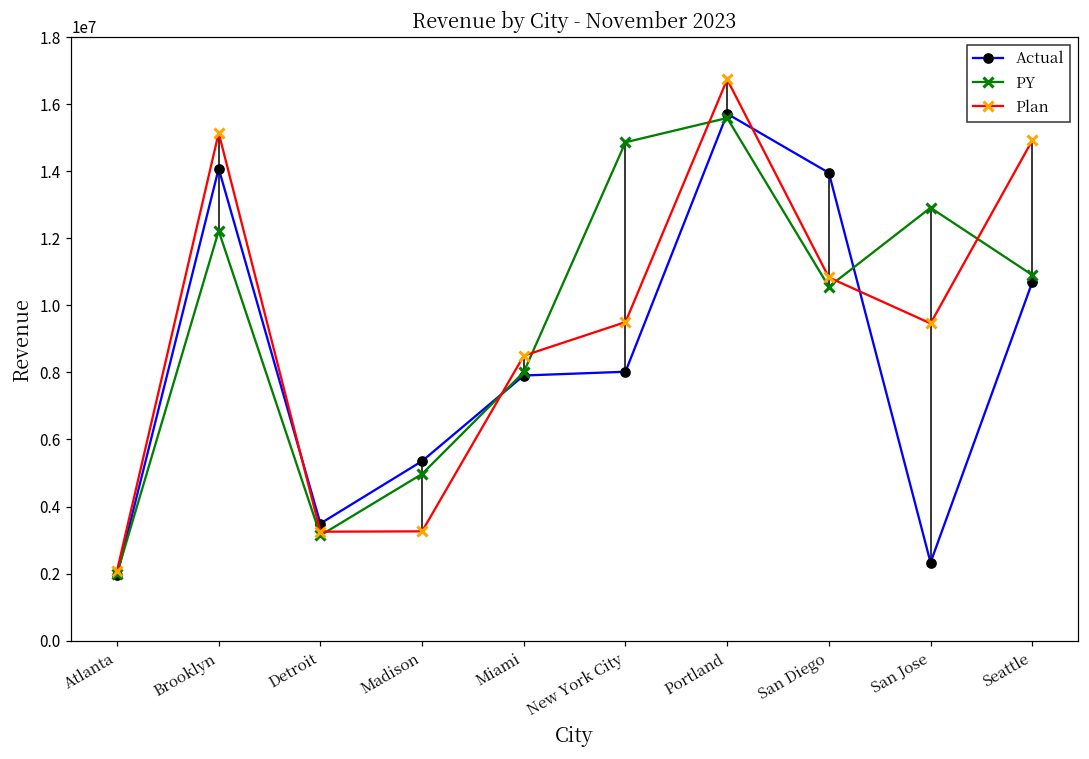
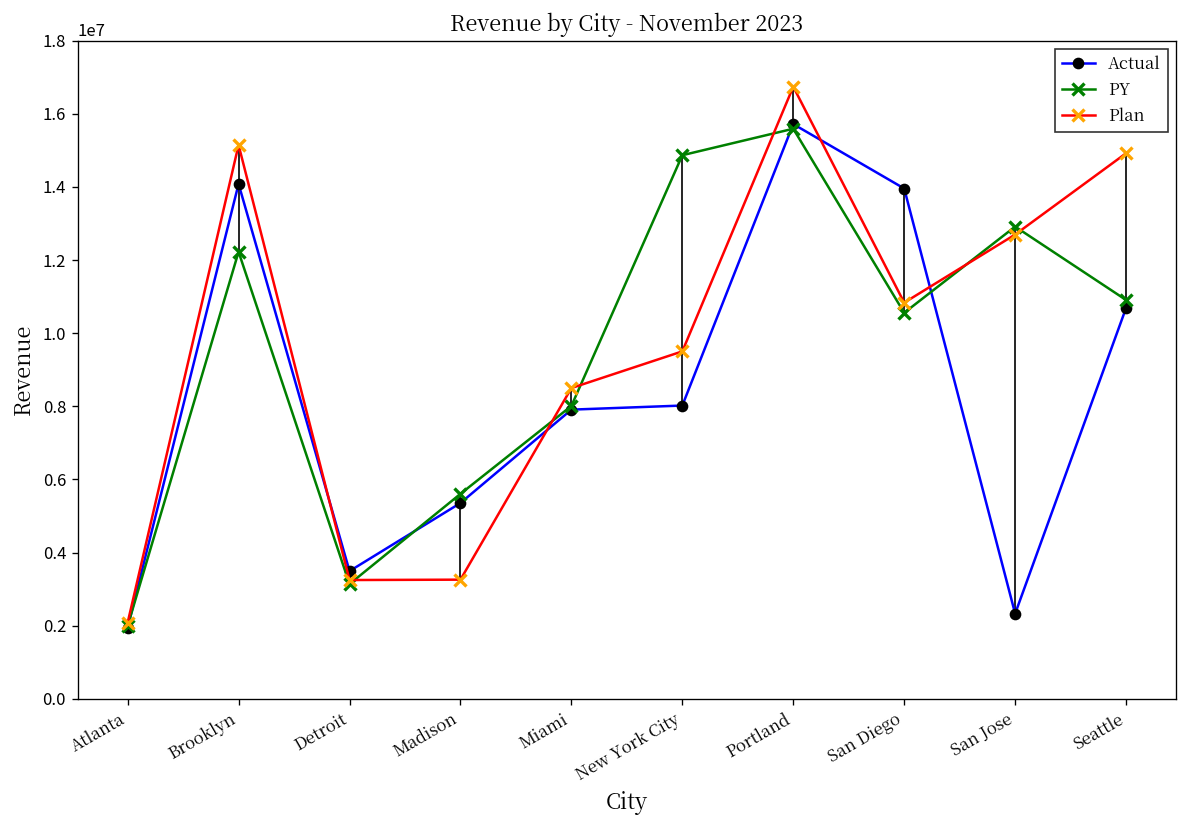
PY, Madison: 5000000 -> 5600000
Plan, San Jose: 9500000 -> 12700000
